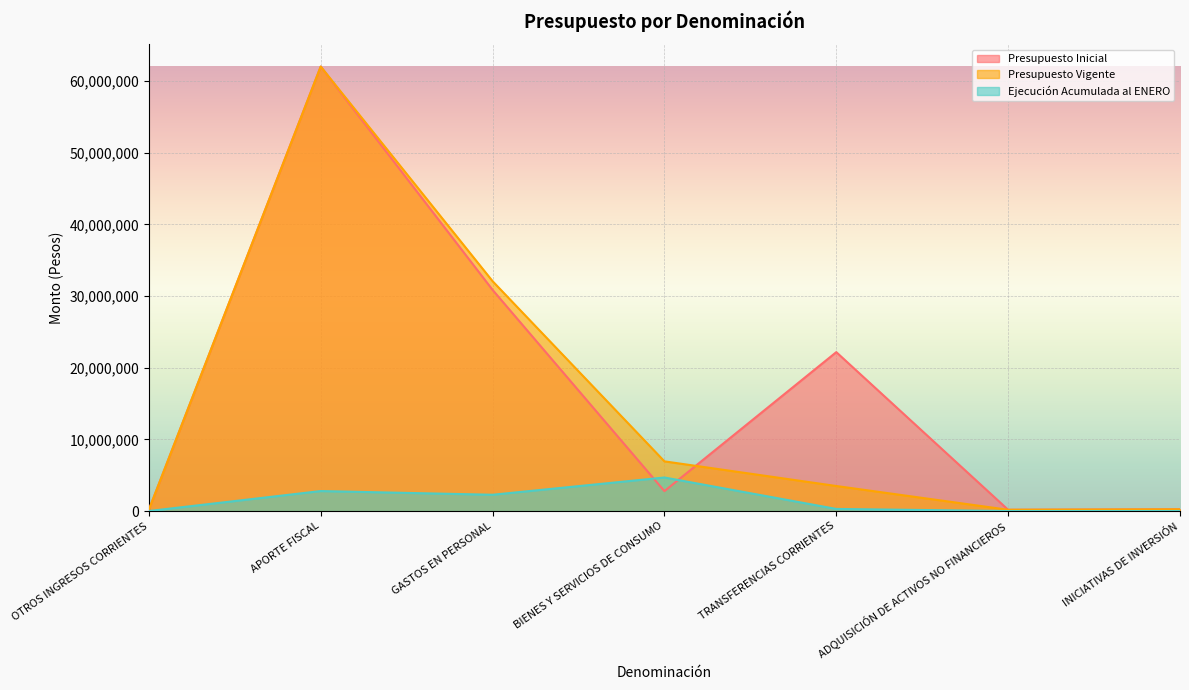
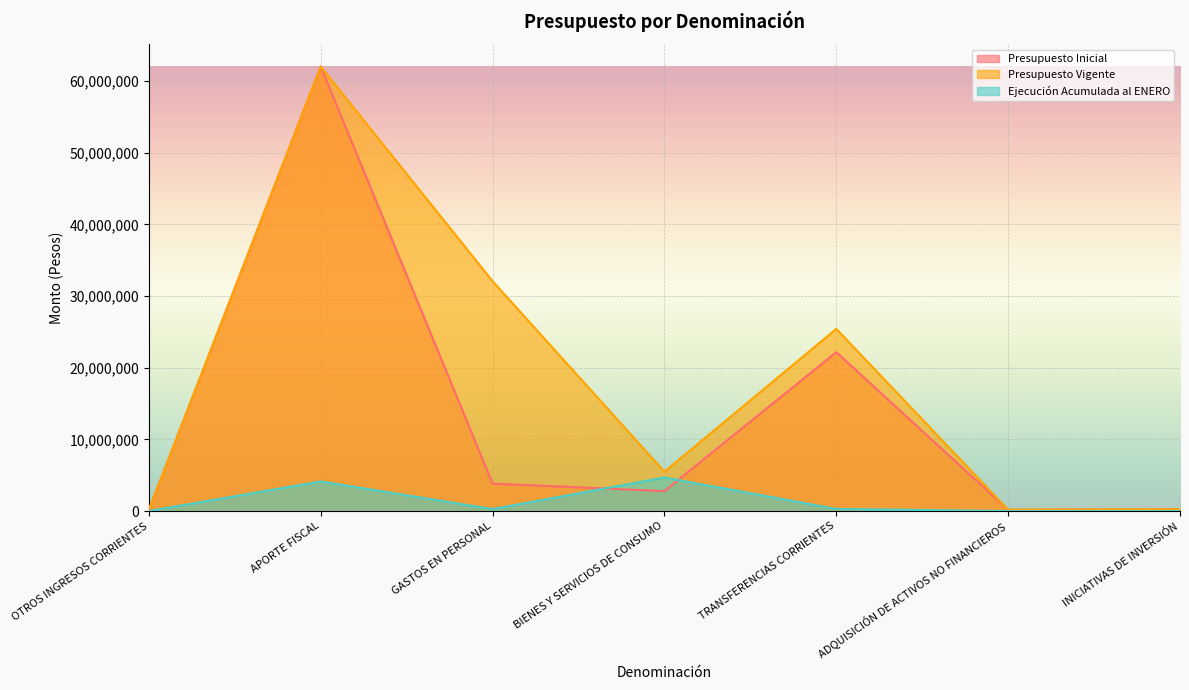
Ejecución Acumulada al ENERO, APORTE FISCAL: 3,000,000 -> 4,000,000
Presupuesto Inicial, GASTOS EN PERSONAL: 31,000,000 -> 4,000,000
Ejecución Acumulada al ENERO, GASTOS EN PERSONAL: 2,000,000 -> 0
Presupuesto Vigente, BIENES Y SERVICIOS DE CONSUMO: 7,000,000 -> 5,000,000
Presupuesto Vigente, TRANSFERENCIAS CORRIENTES: 3,000,000 -> 25,000,000
